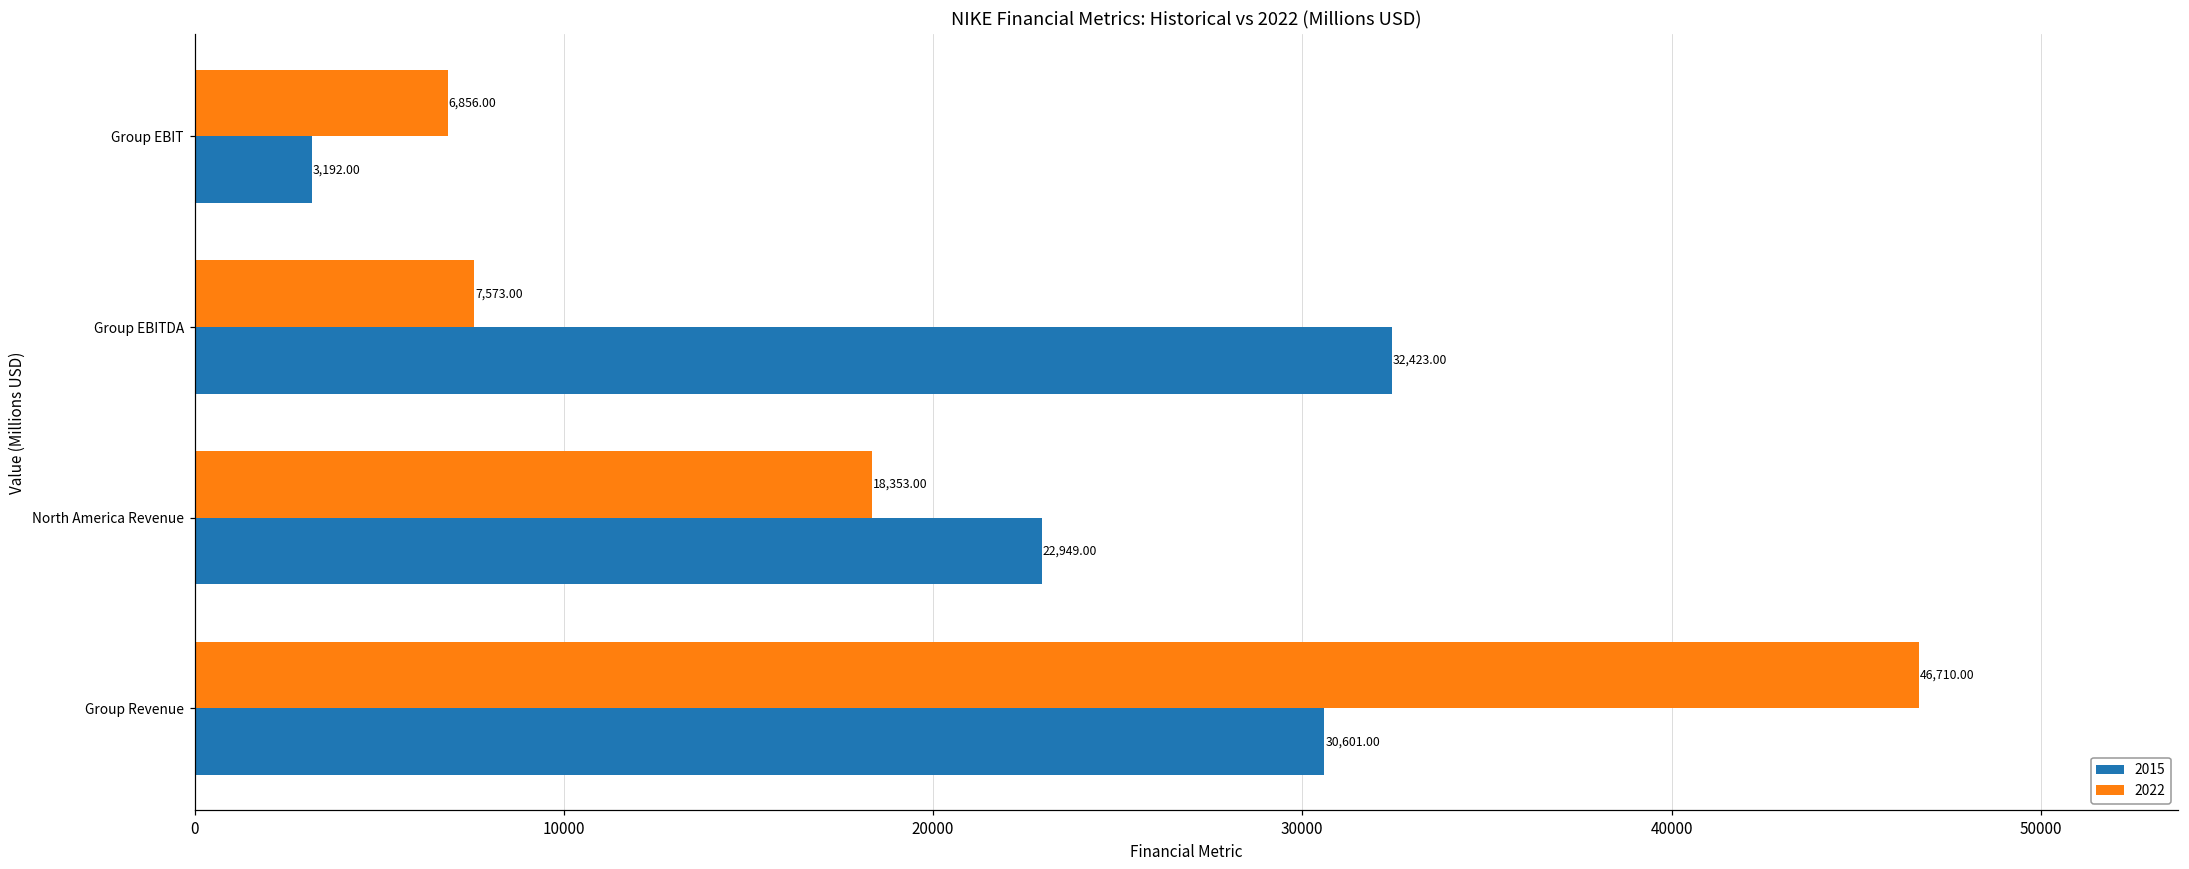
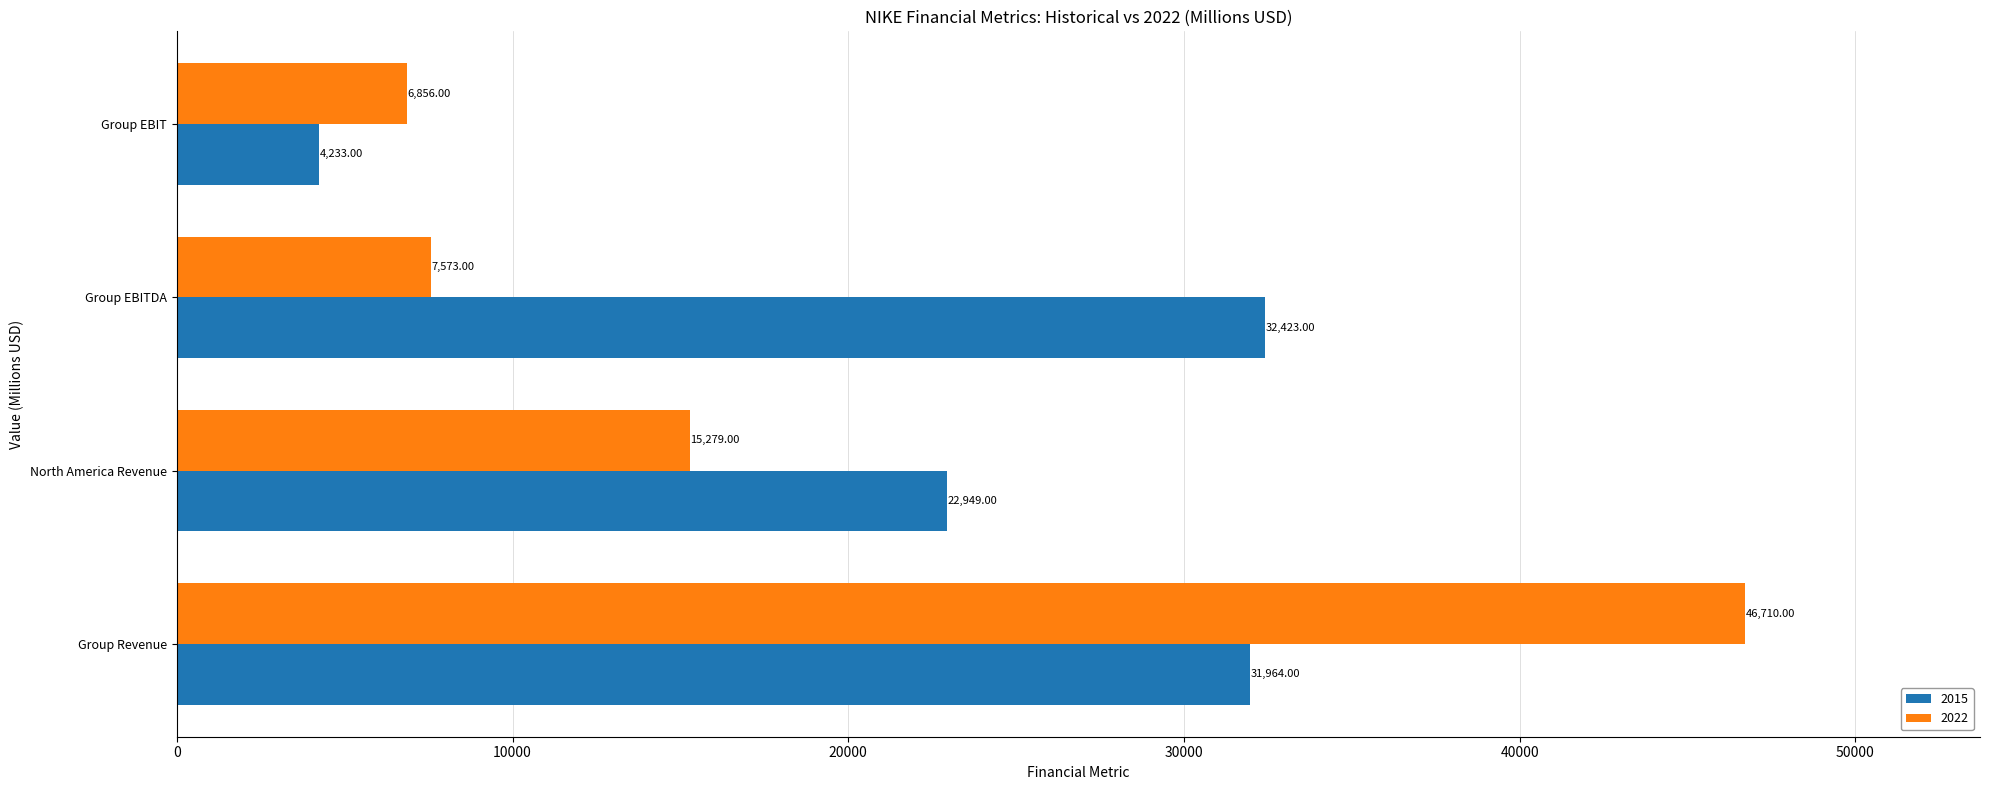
2015, Group EBIT: 3,192.00 -> 4,233.00
2022, North America Revenue: 18,353.00 -> 15,279.00
2015, Group Revenue: 30,601.00 -> 31,964.00
